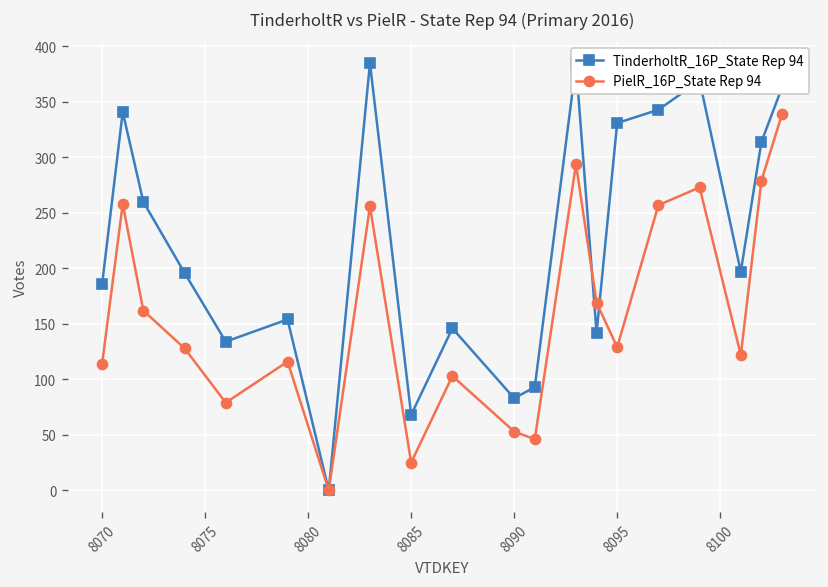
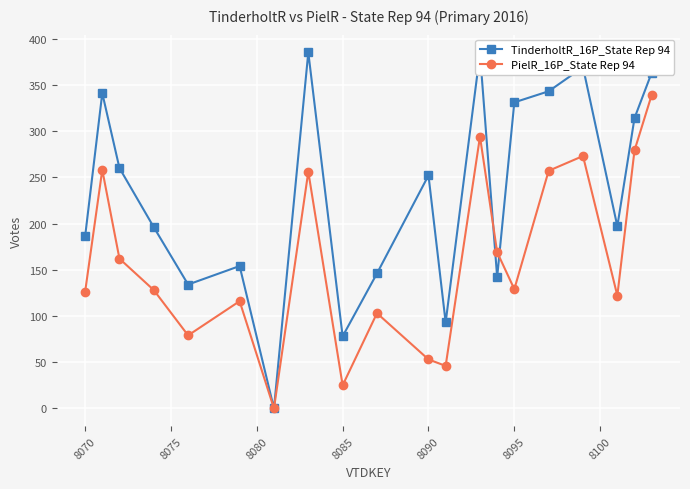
PielR_16P_State Rep 94, 8070: 110 -> 130
TinderholtR_16P_State Rep 94, 8085: 70 -> 80
TinderholtR_16P_State Rep 94, 8090: 80 -> 250
